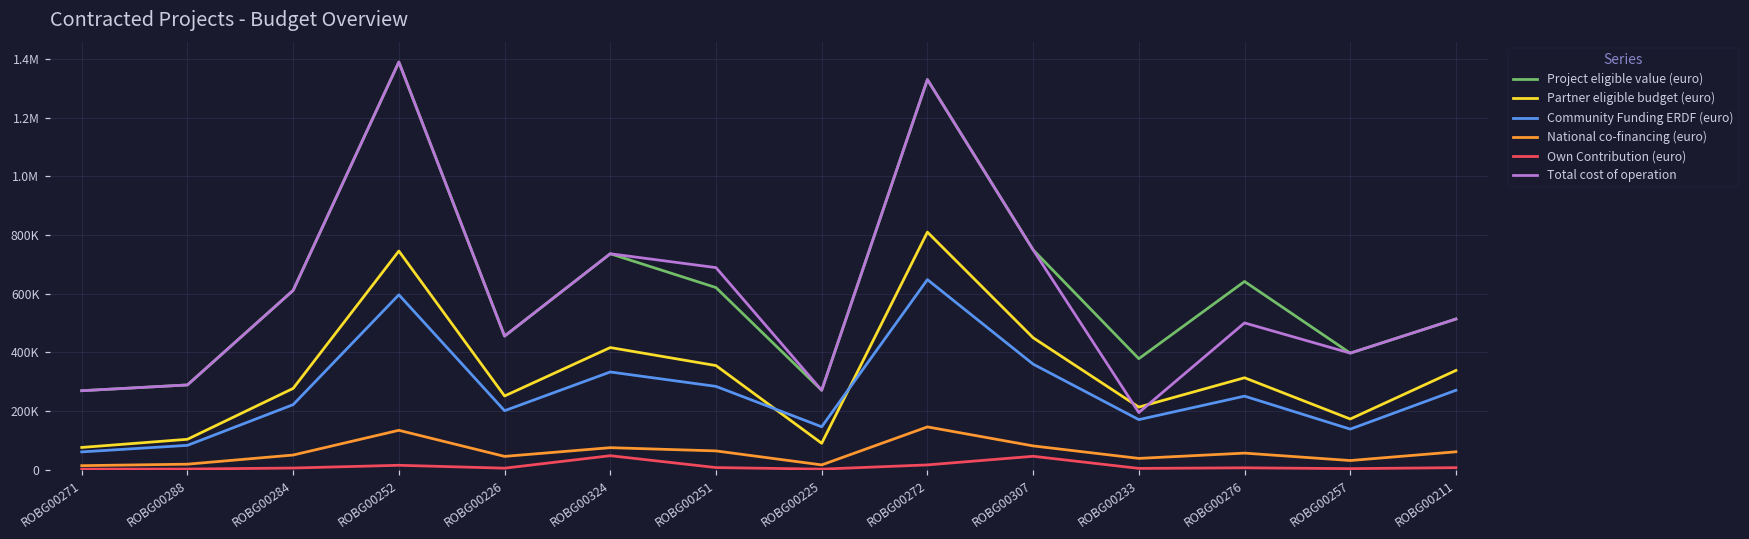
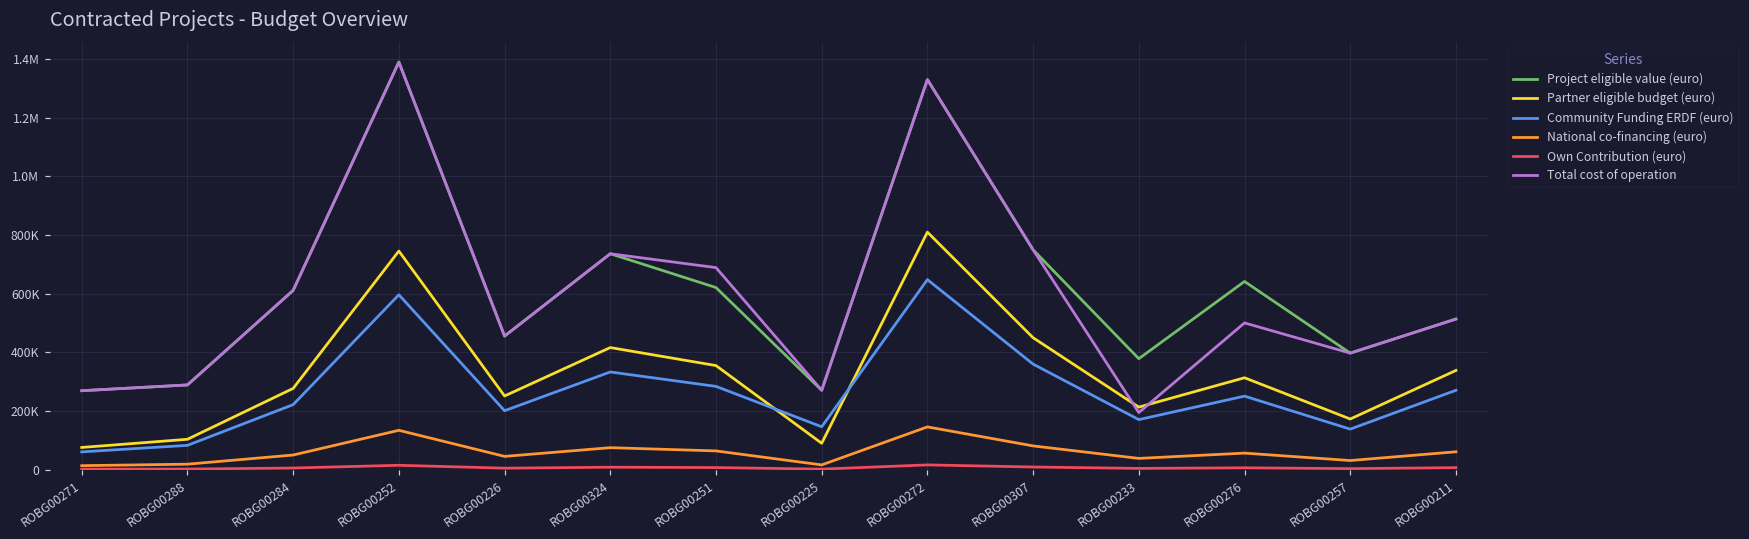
Own Contribution (euro), ROBG00324: 50000 -> 10000
Own Contribution (euro), ROBG00307: 50000 -> 10000
